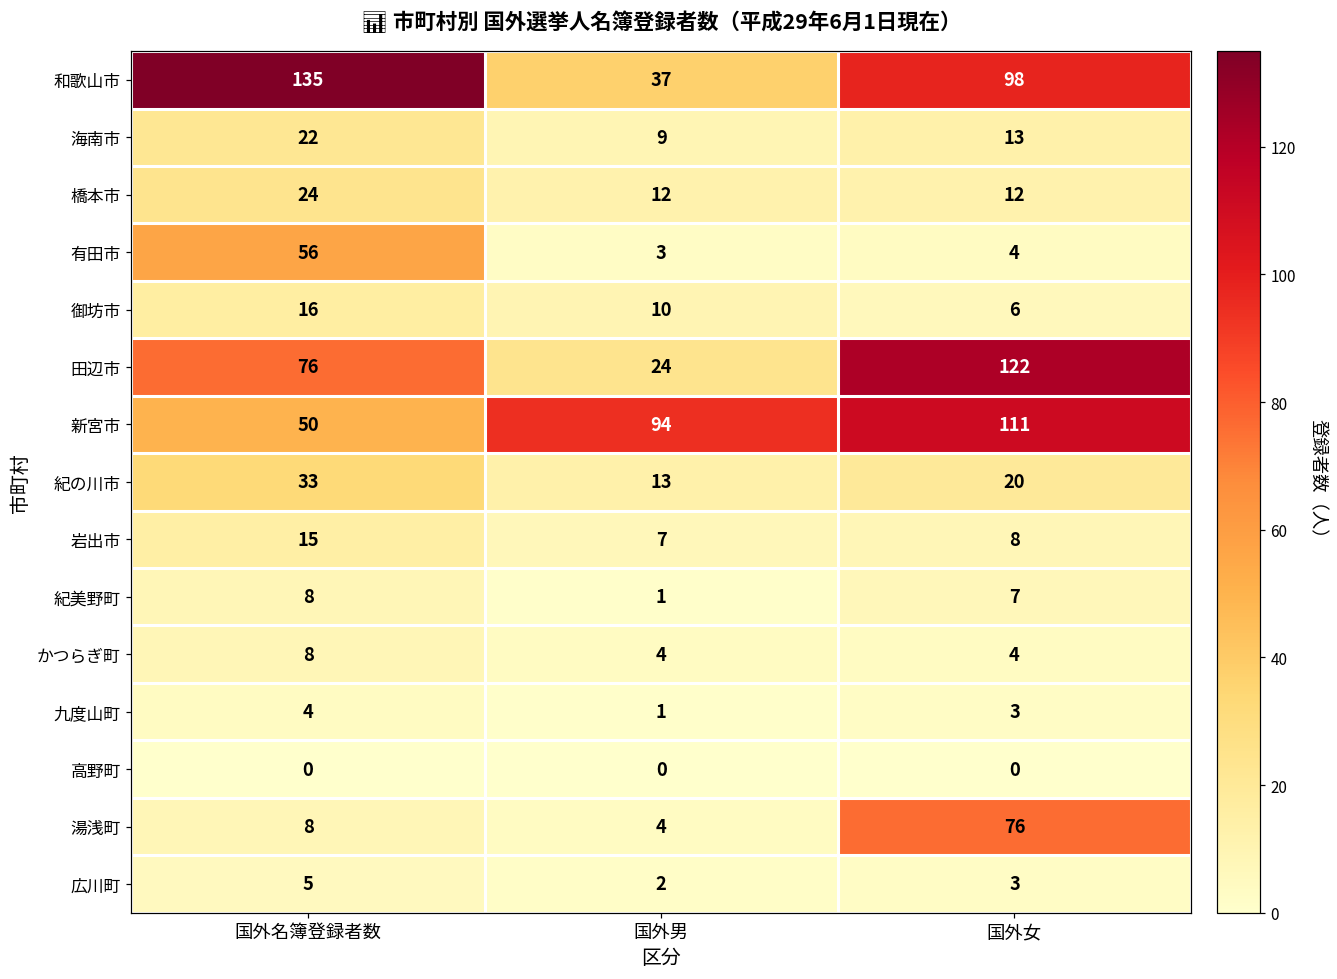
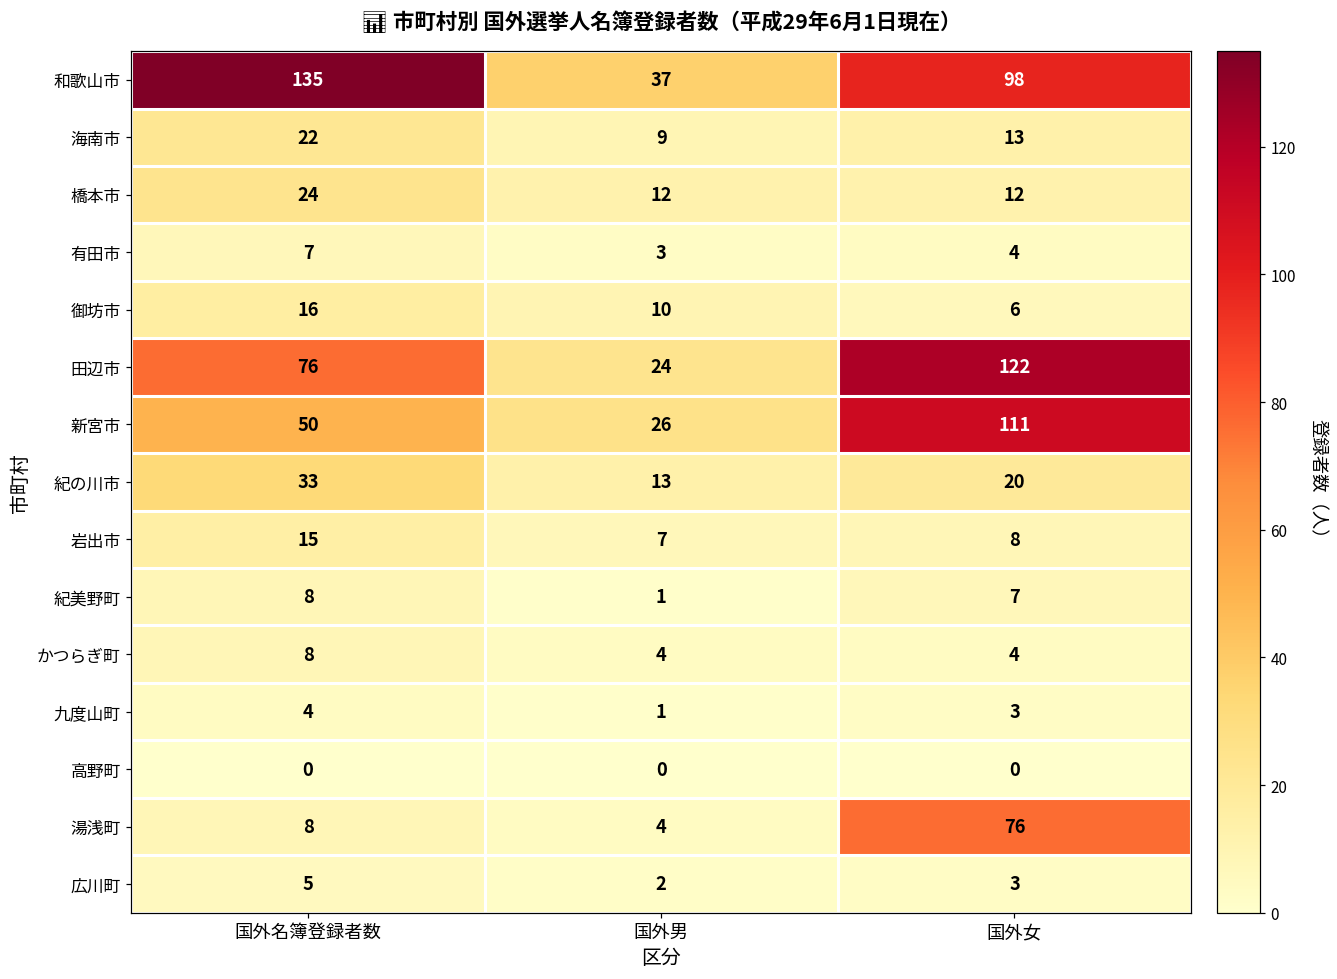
有田市, 国外名簿登録者数: 56 -> 7
新宮市, 国外男: 94 -> 26
